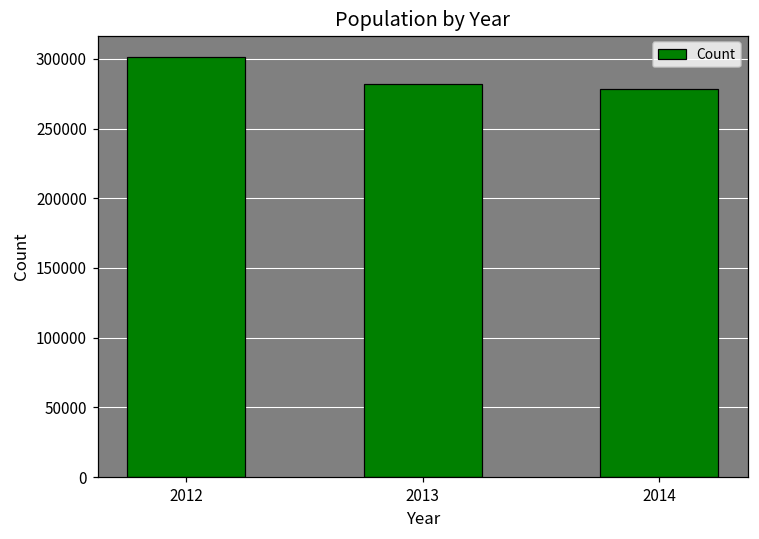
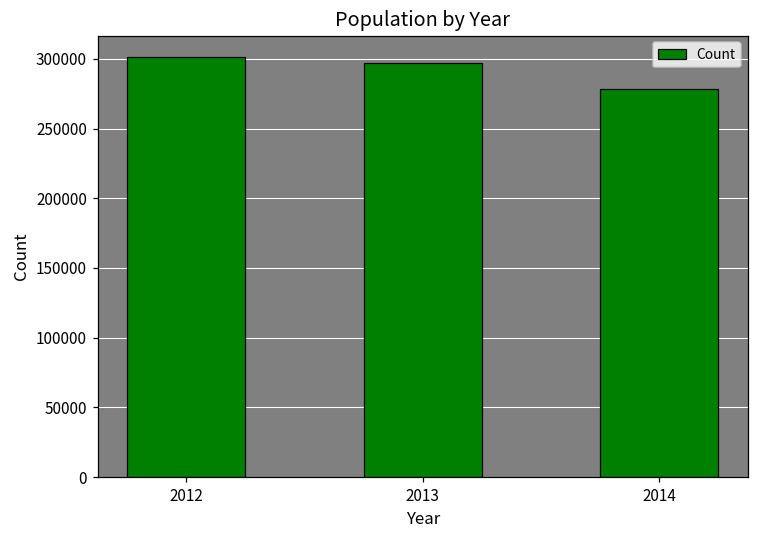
2013: 282000 -> 297000
